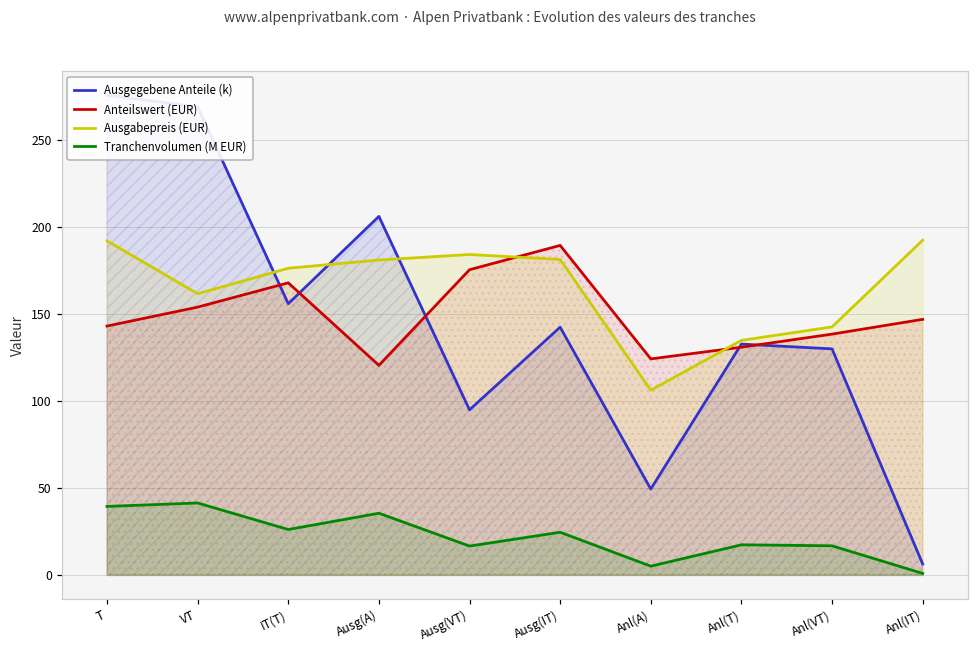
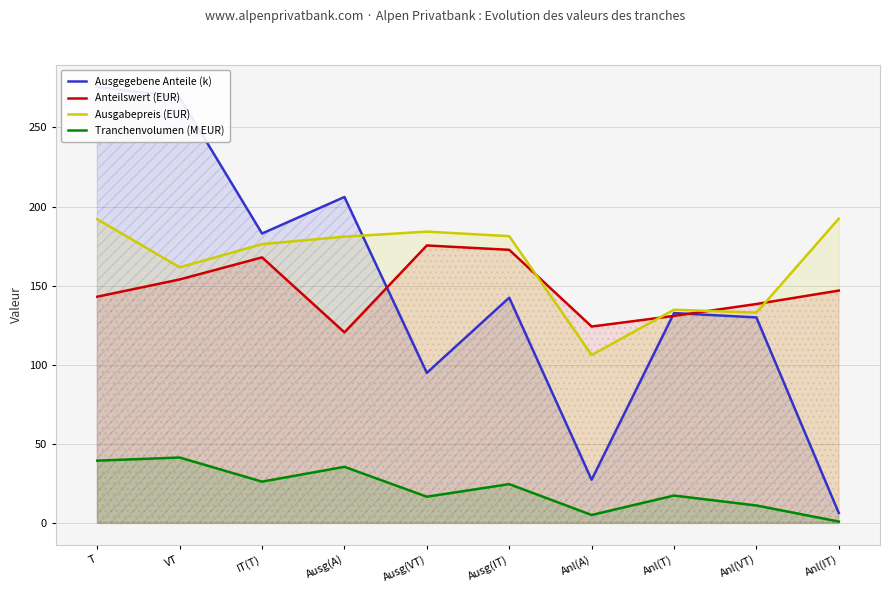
Ausgegebene Anteile (k), IT(T): 156 -> 183
Anteilswert (EUR), Ausg(IT): 189 -> 173
Ausgegebene Anteile (k), Anl(A): 49 -> 27
Ausgabepreis (EUR), Anl(VT): 143 -> 133
Tranchenvolumen (M EUR), Anl(VT): 17 -> 11
